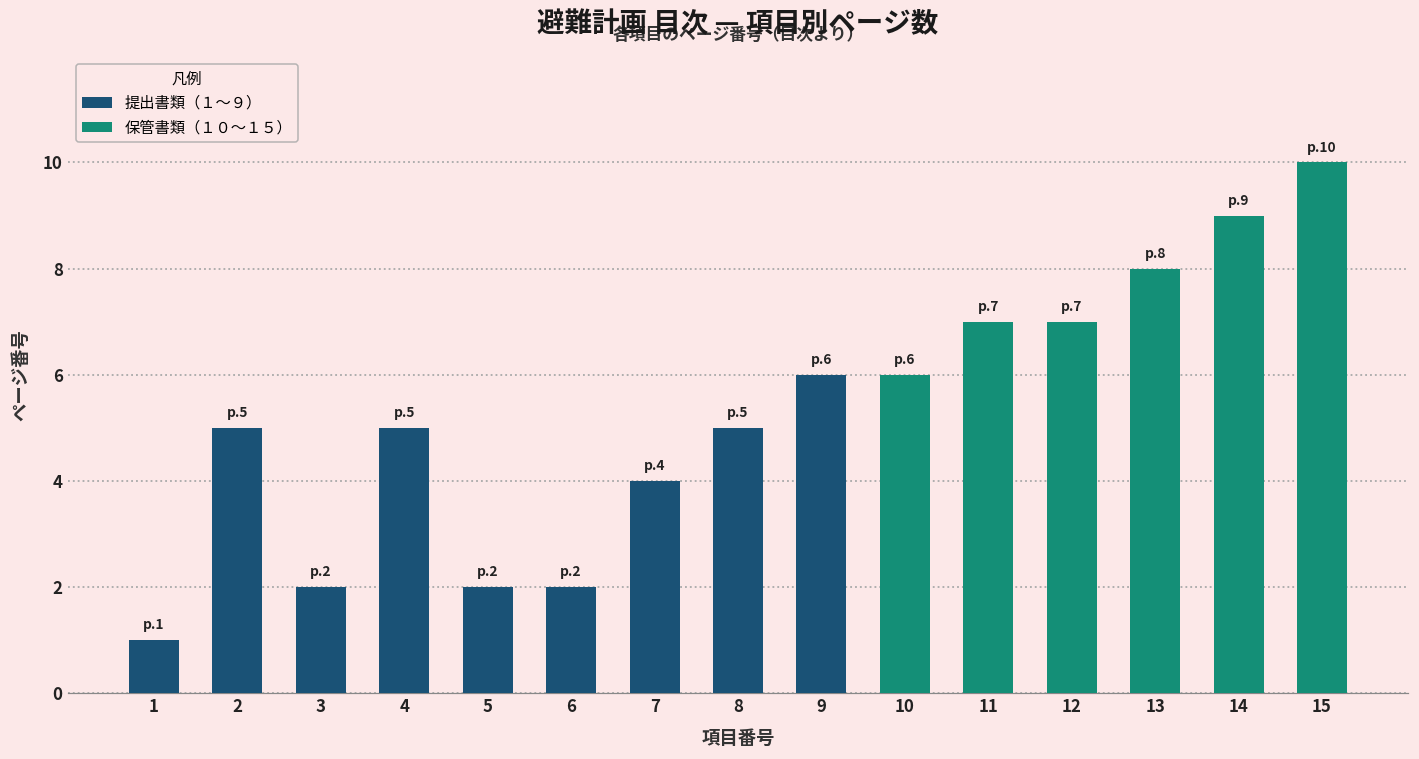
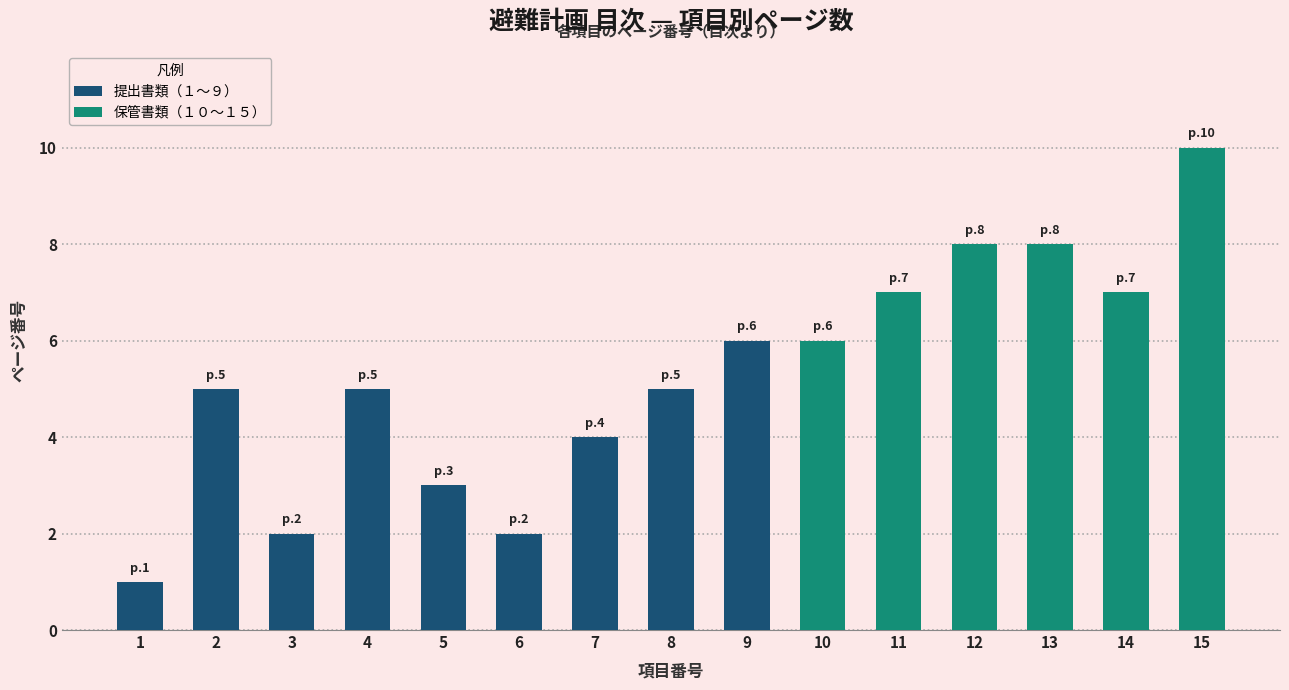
提出書類（１～９）, 5: 2 -> 3
保管書類（１０～１５）, 12: 7 -> 8
保管書類（１０～１５）, 14: 9 -> 7
